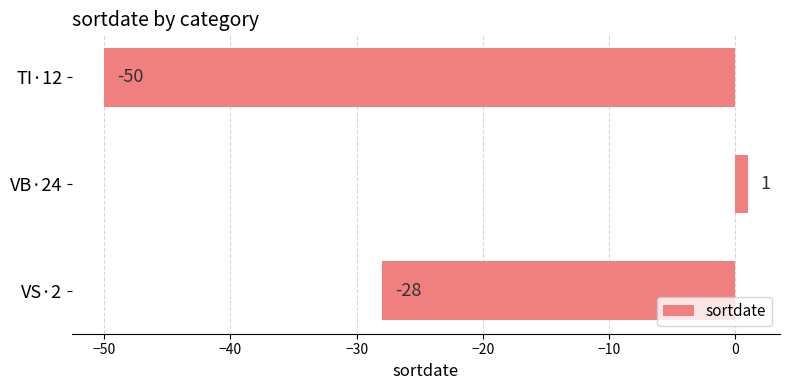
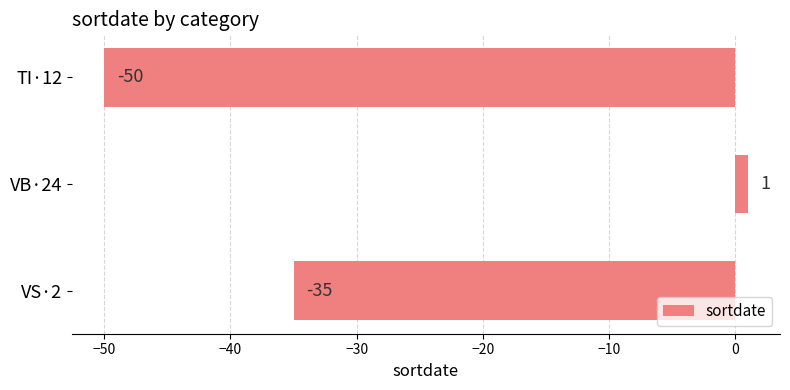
VS·2: -28 -> -35
